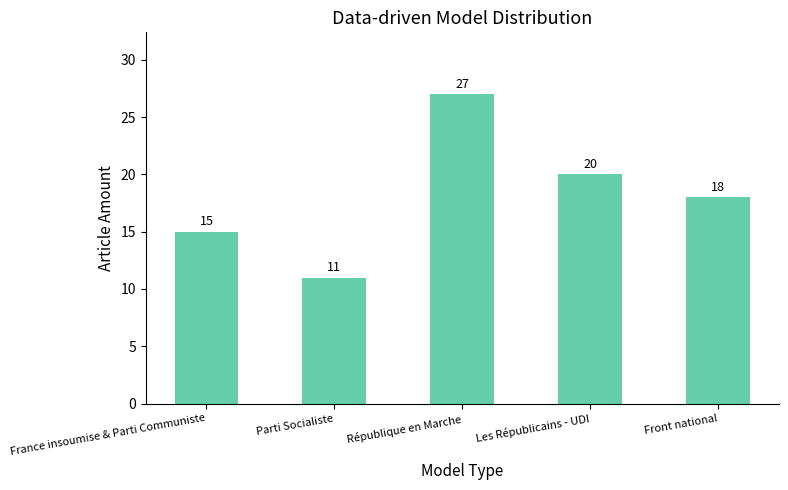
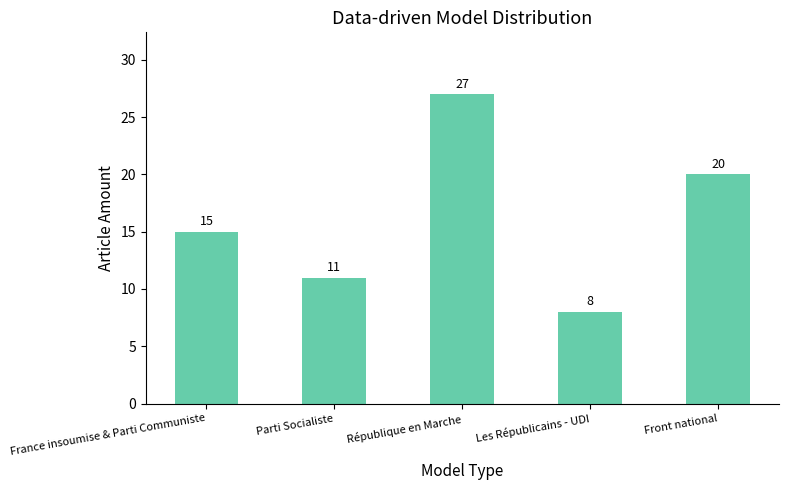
Les Républicains - UDI: 20 -> 8
Front national: 18 -> 20
